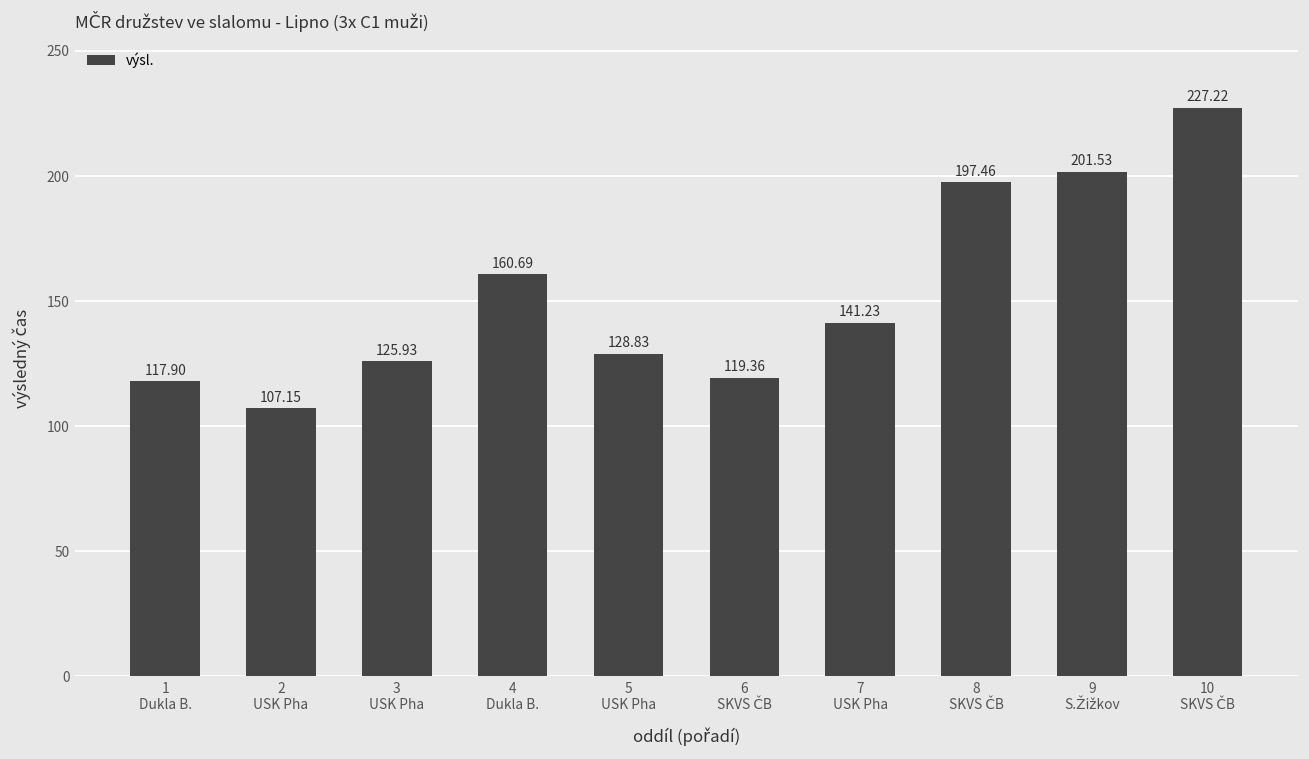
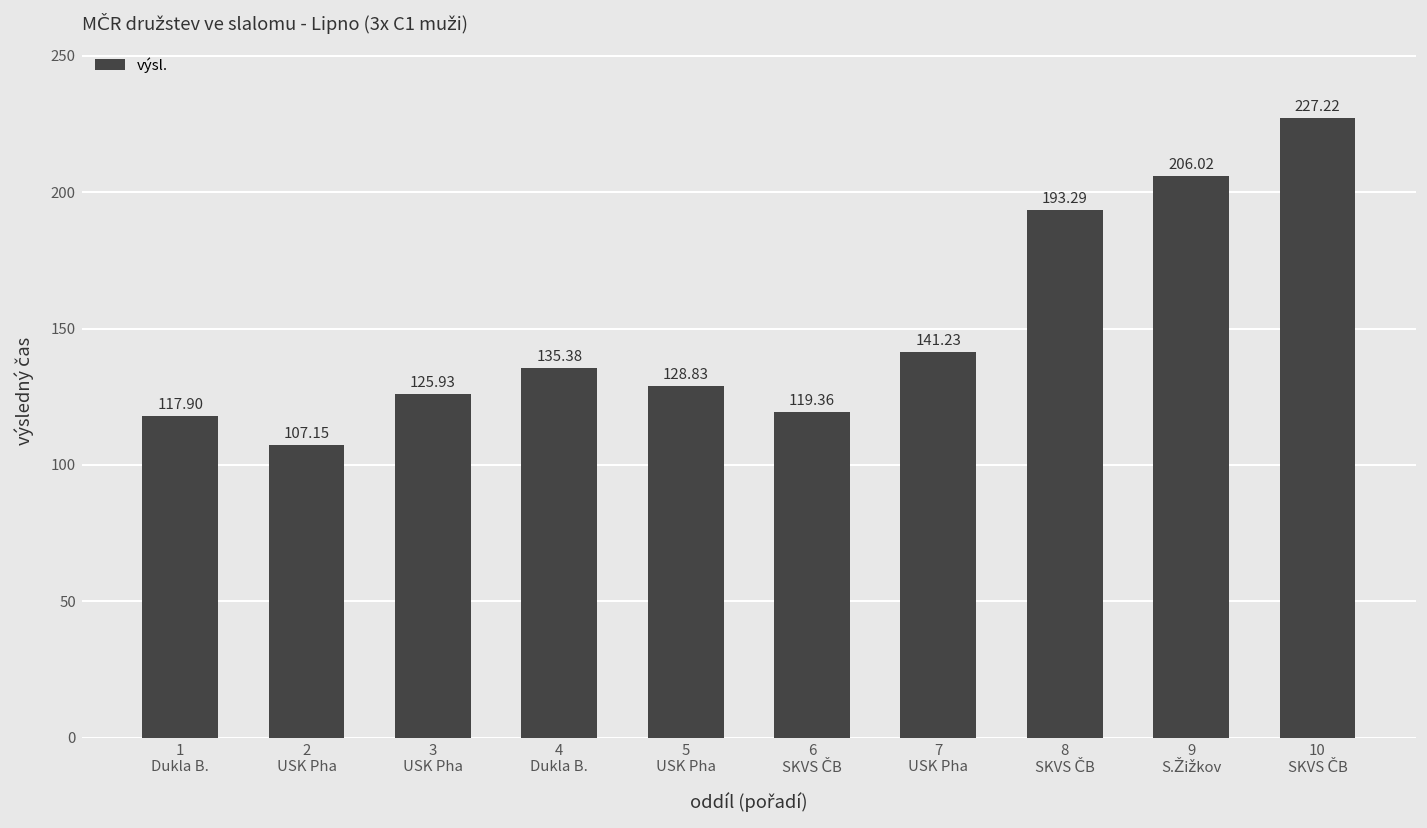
4 Dukla B.: 160.69 -> 135.38
8 SKVS ČB: 197.46 -> 193.29
9 S.Žižkov: 201.53 -> 206.02
